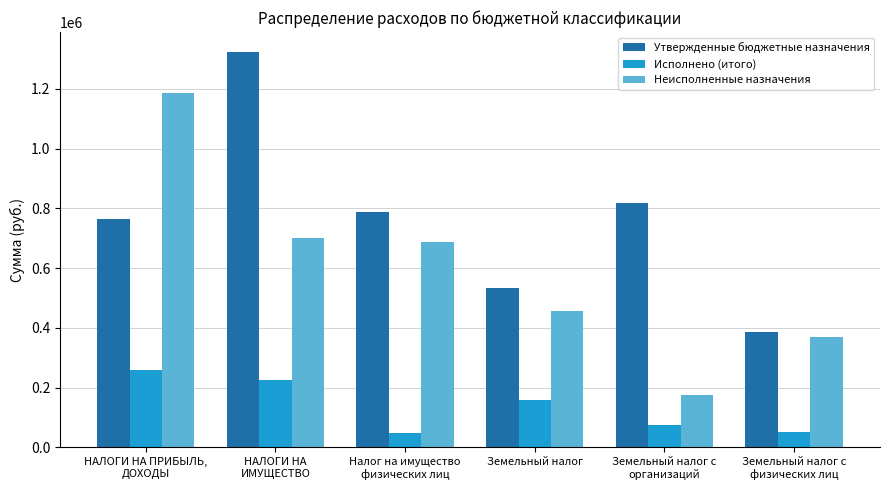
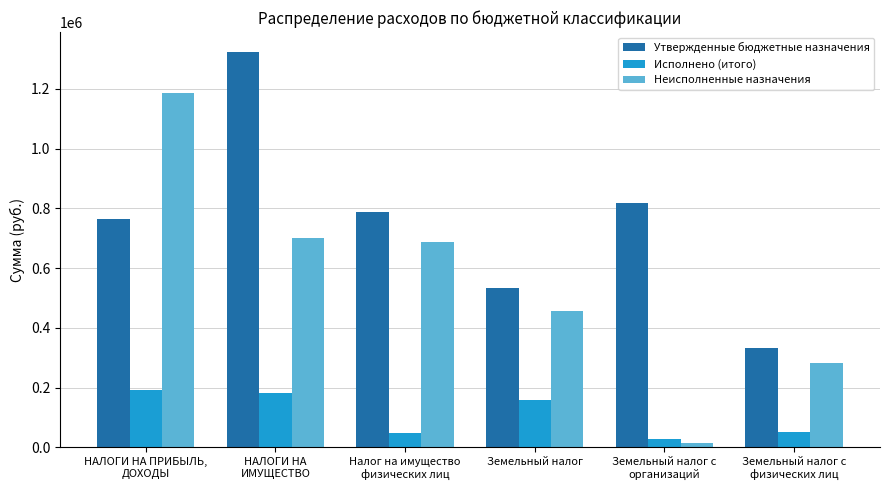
Исполнено (итого), НАЛОГИ НА ПРИБЫЛЬ, ДОХОДЫ: 260000 -> 190000
Исполнено (итого), НАЛОГИ НА ИМУЩЕСТВО: 220000 -> 180000
Исполнено (итого), Земельный налог с организаций: 80000 -> 30000
Неисполненные назначения, Земельный налог с организаций: 180000 -> 20000
Утвержденные бюджетные назначения, Земельный налог с физических лиц: 390000 -> 330000
Неисполненные назначения, Земельный налог с физических лиц: 370000 -> 280000
